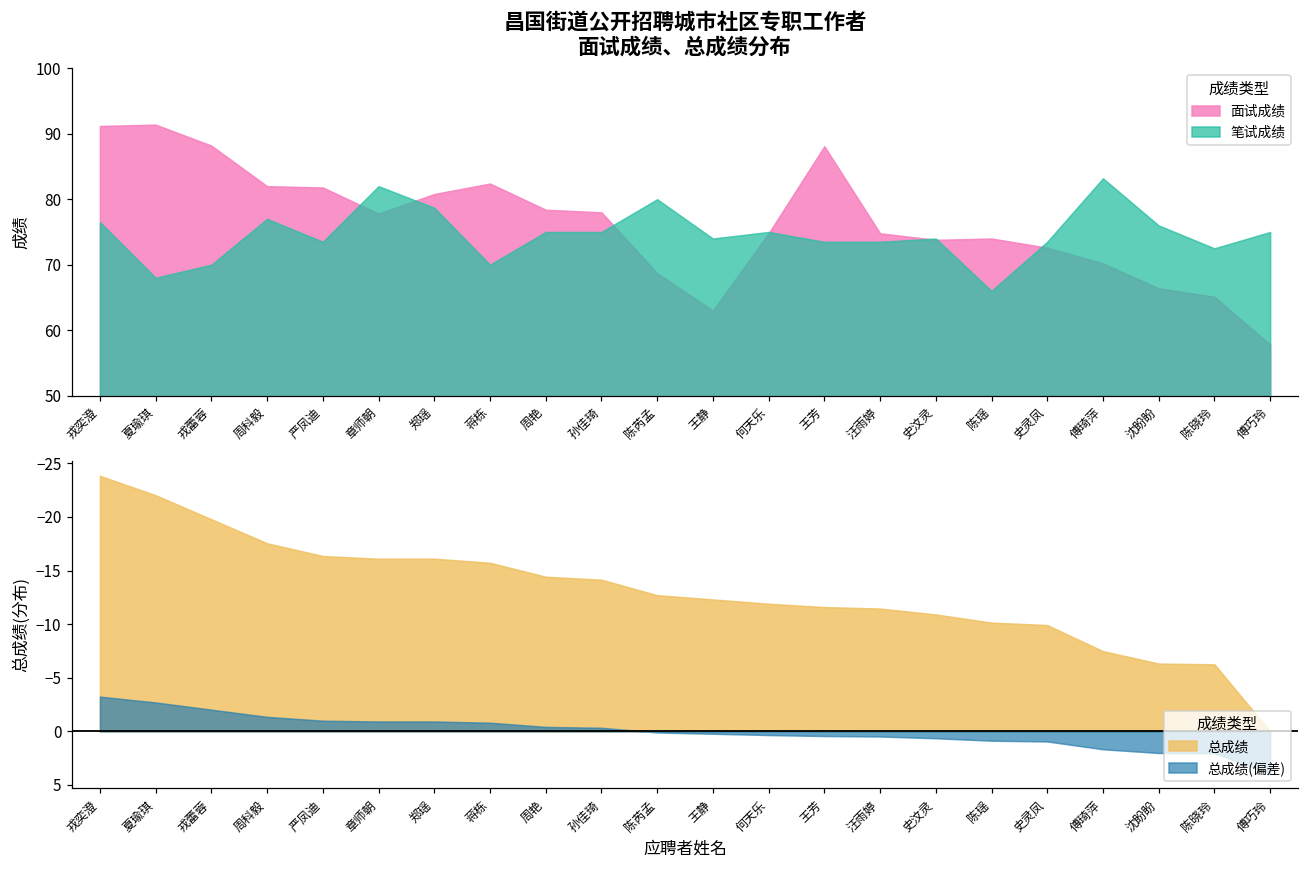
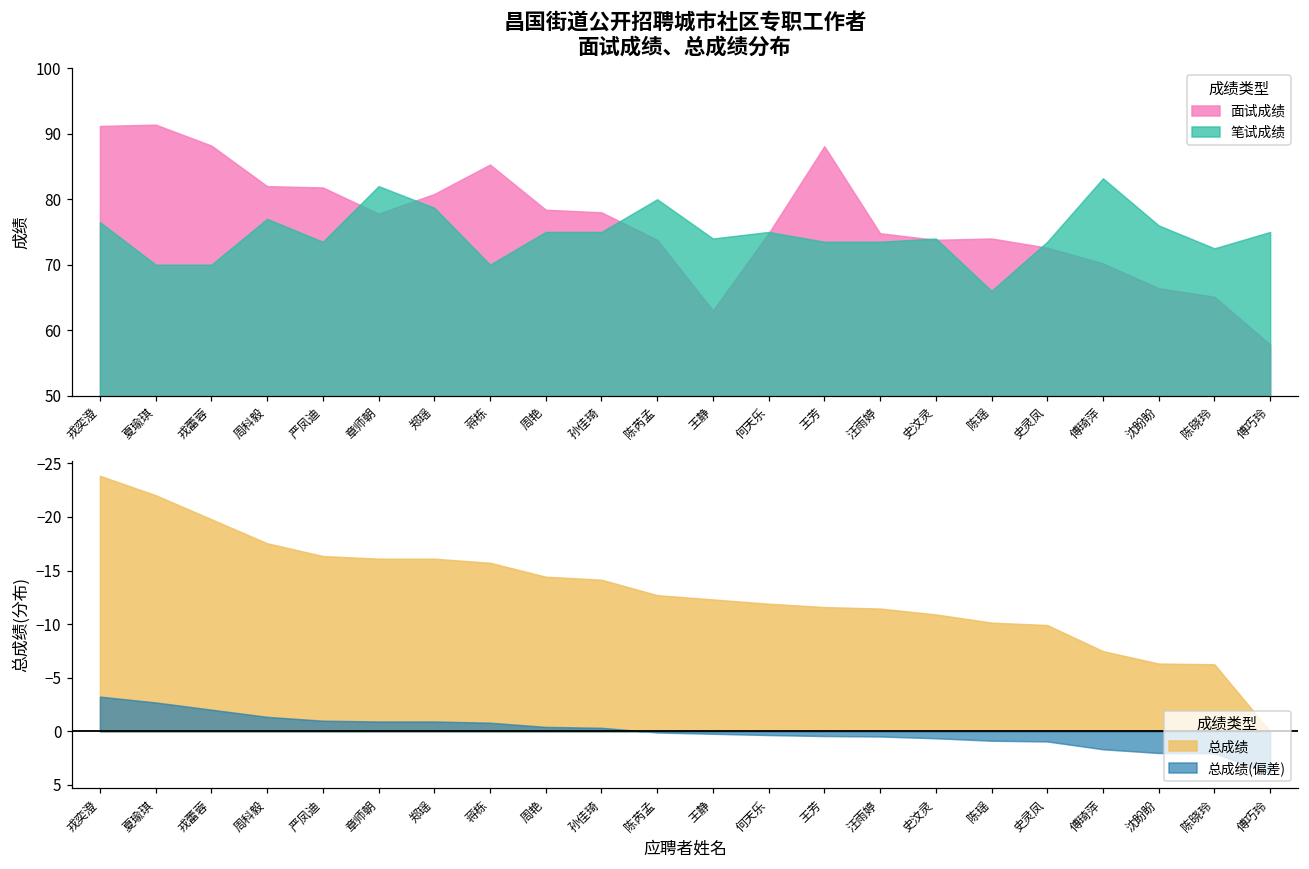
昌国街道公开招聘城市社区专职工作者 面试成绩、总成绩分布, 笔试成绩, 夏瑜琪: 68 -> 70
昌国街道公开招聘城市社区专职工作者 面试成绩、总成绩分布, 面试成绩, 蒋栋: 82 -> 85
昌国街道公开招聘城市社区专职工作者 面试成绩、总成绩分布, 面试成绩, 陈芮孟: 69 -> 74
